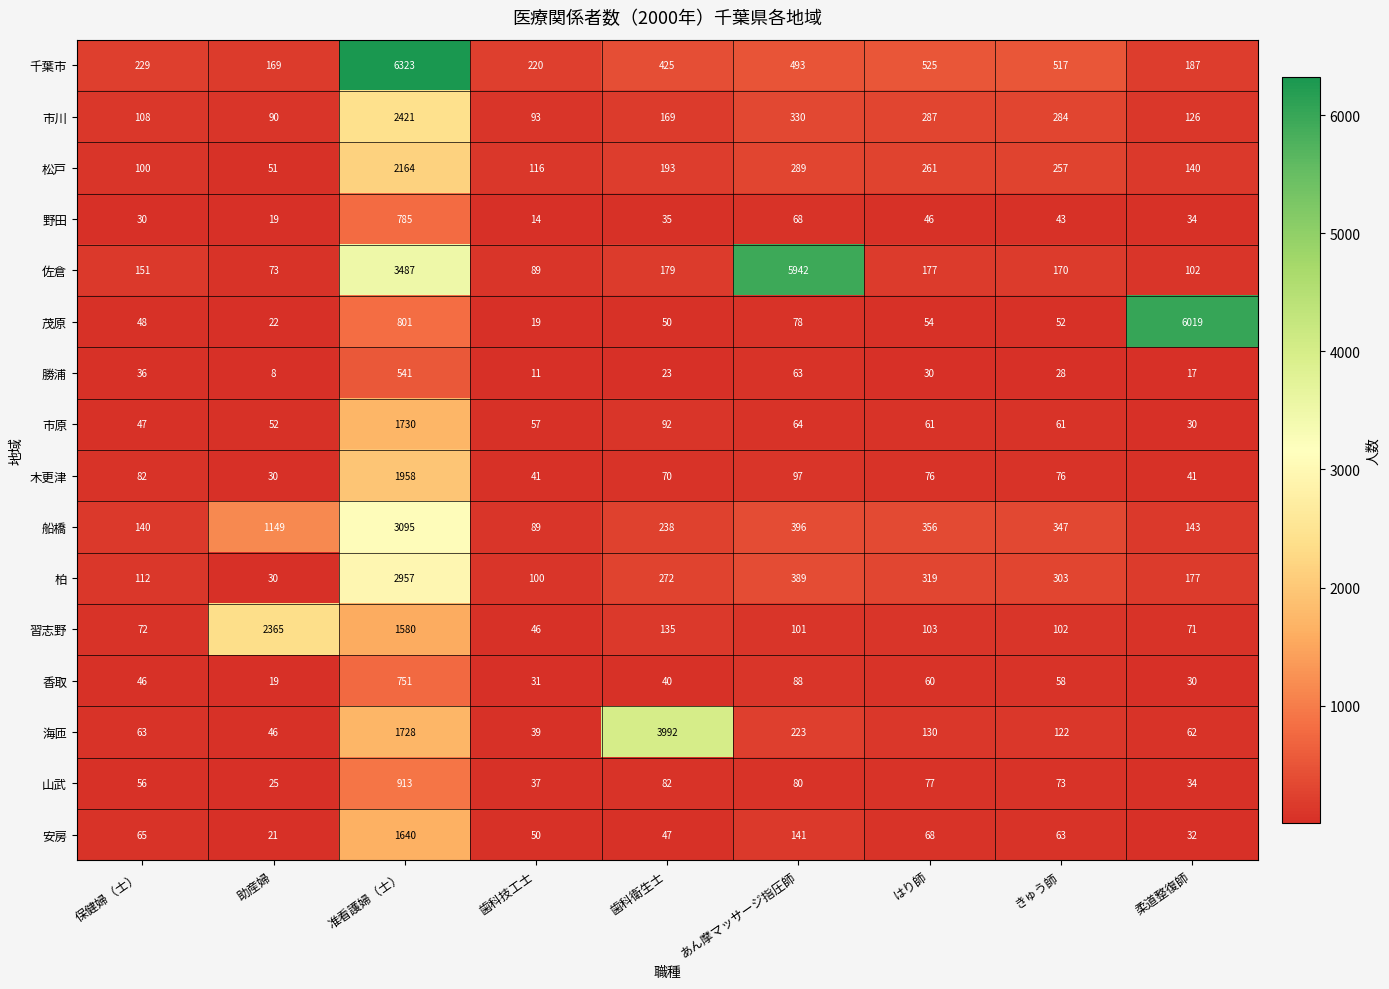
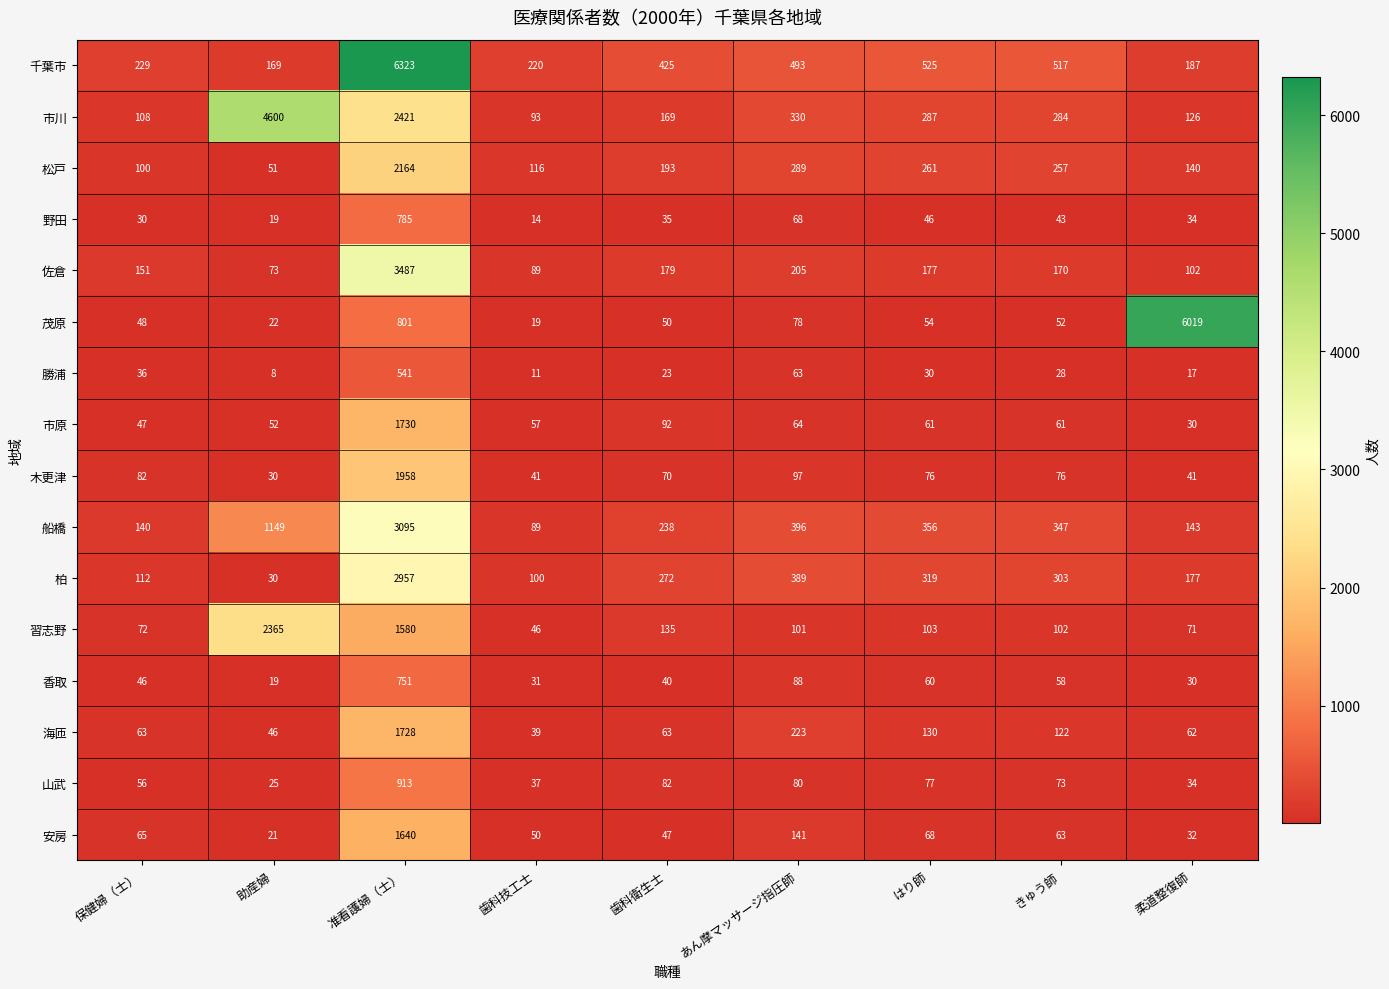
市川, 助産婦: 90 -> 4600
佐倉, あん摩マッサージ指圧師: 5942 -> 205
海匝, 歯科衛生士: 3992 -> 63
